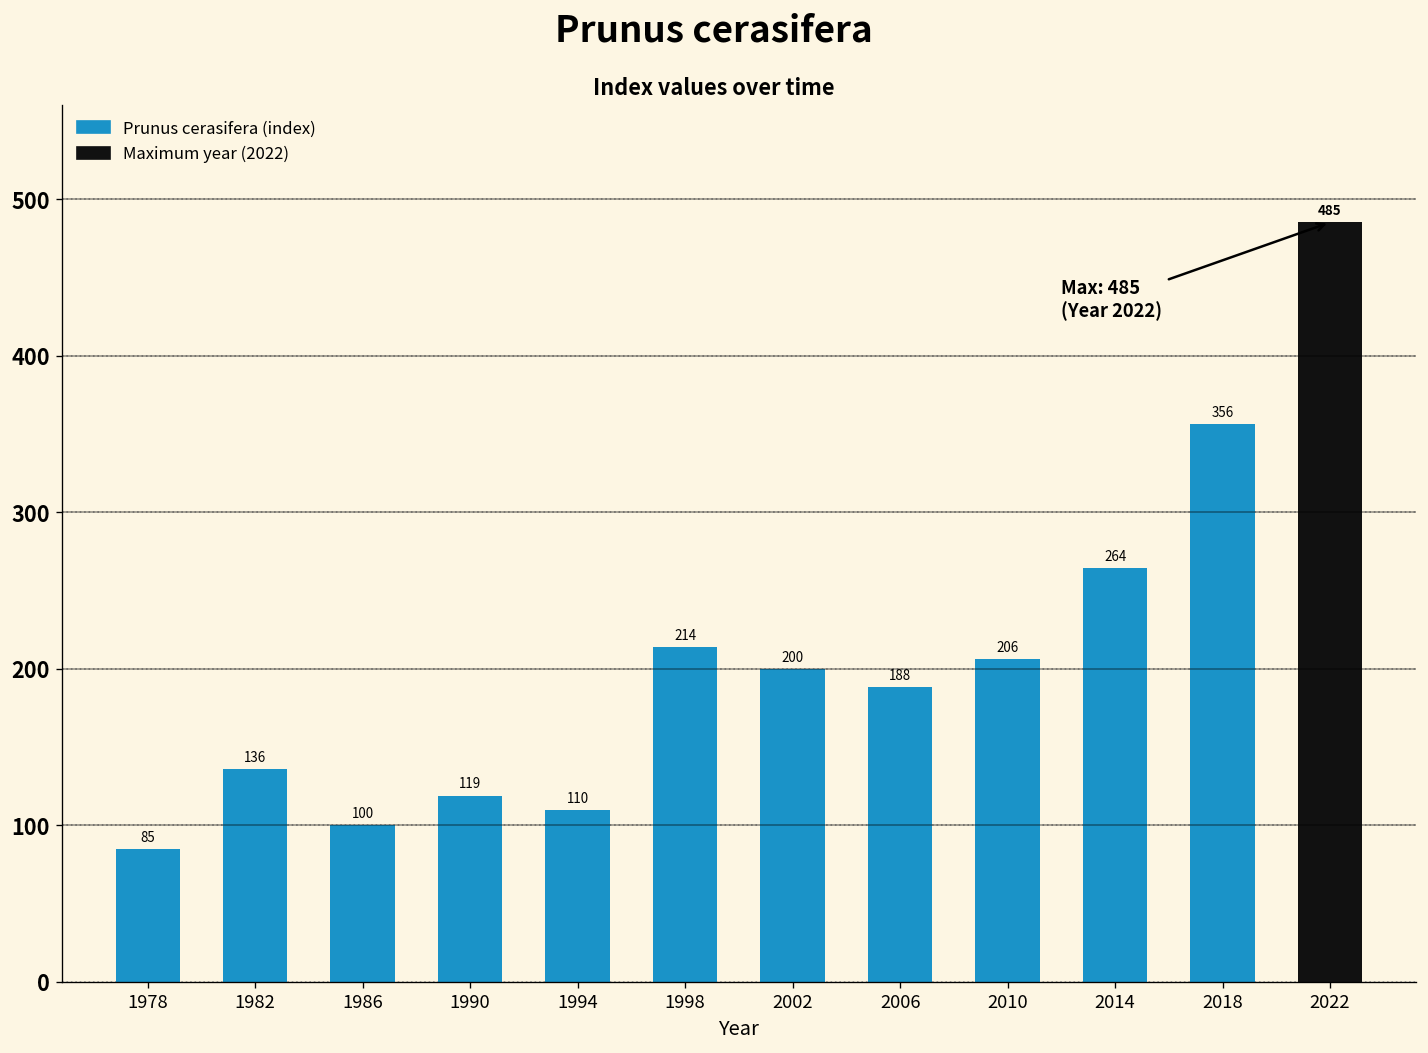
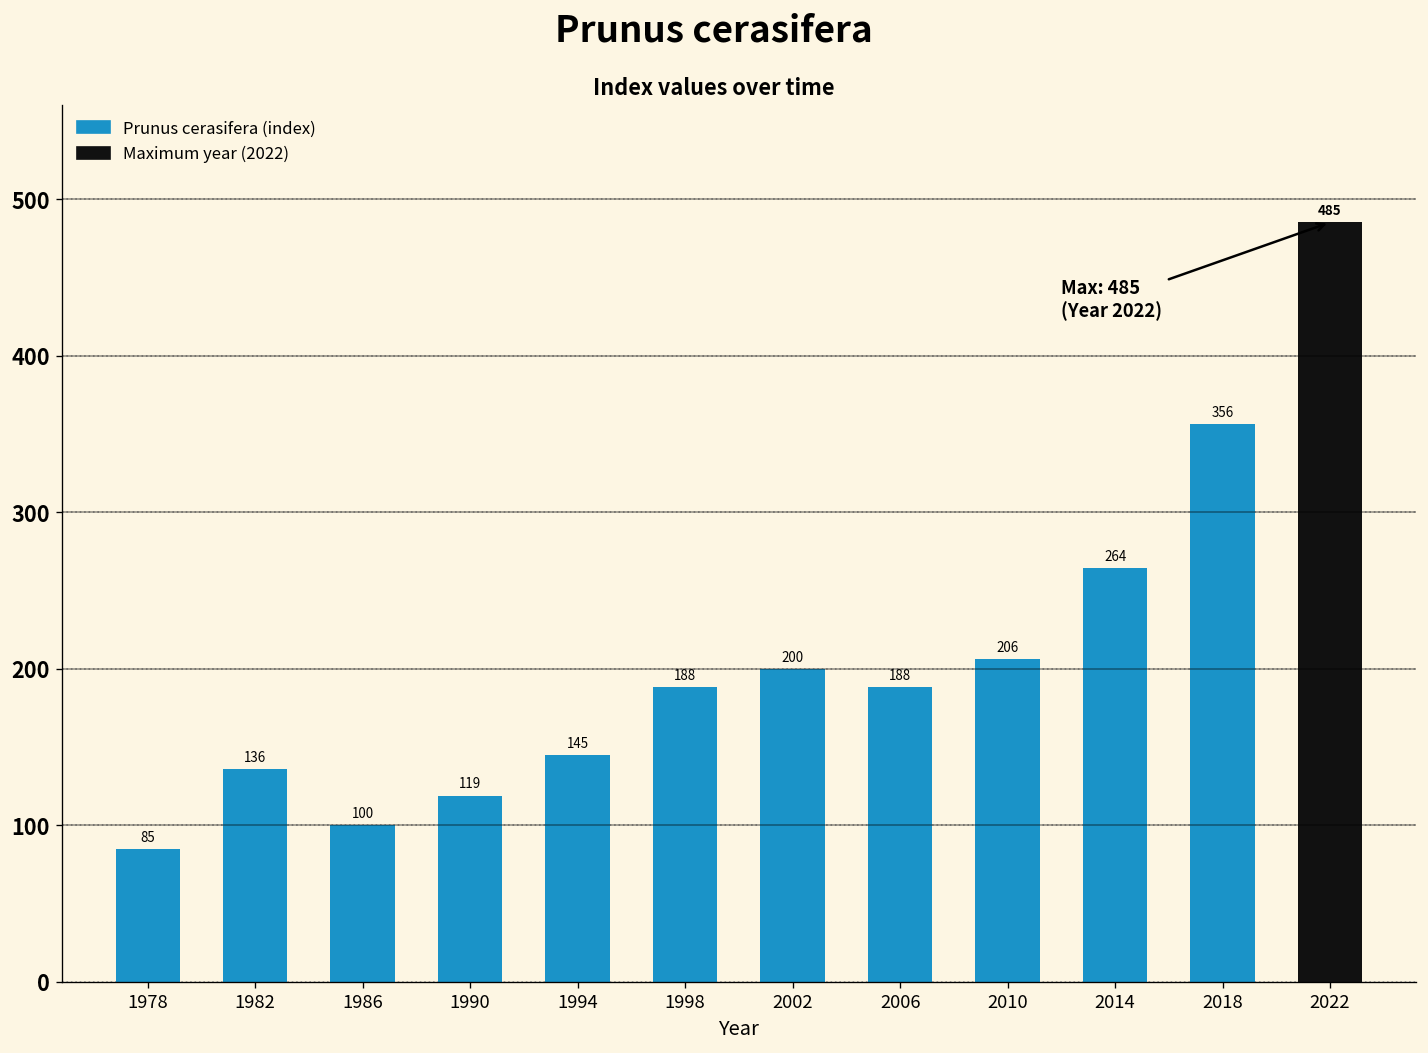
1994: 110 -> 145
1998: 214 -> 188
